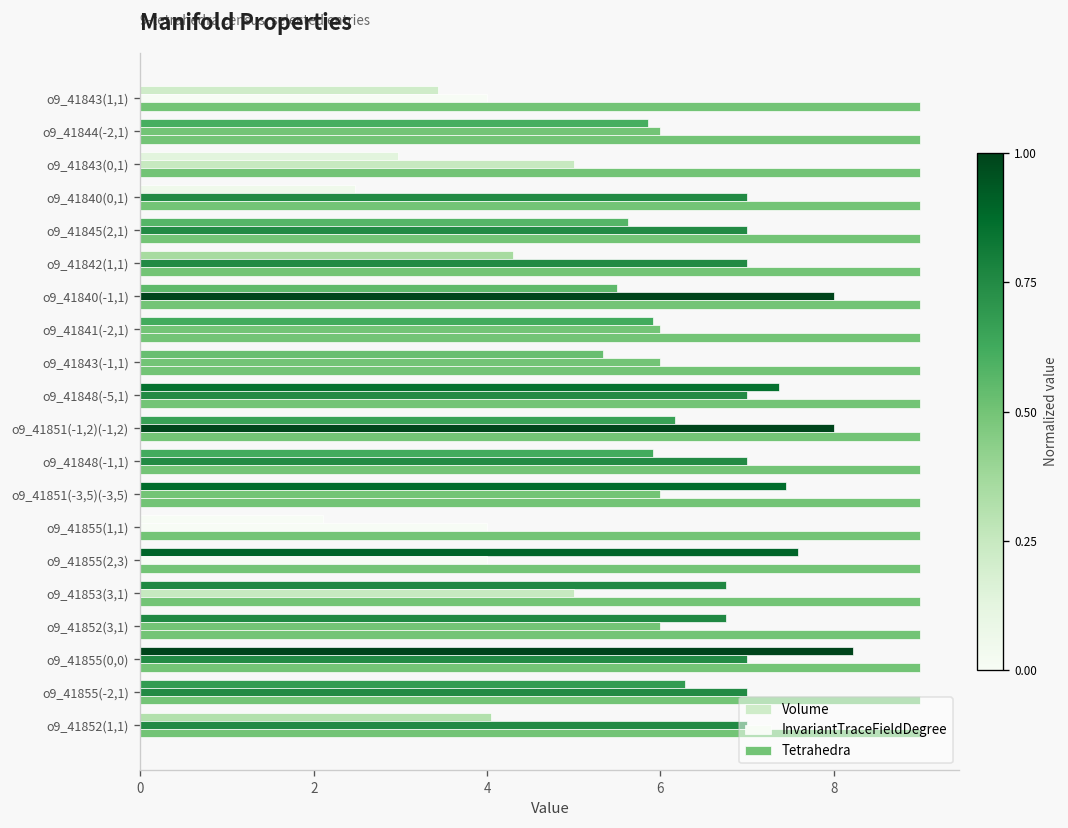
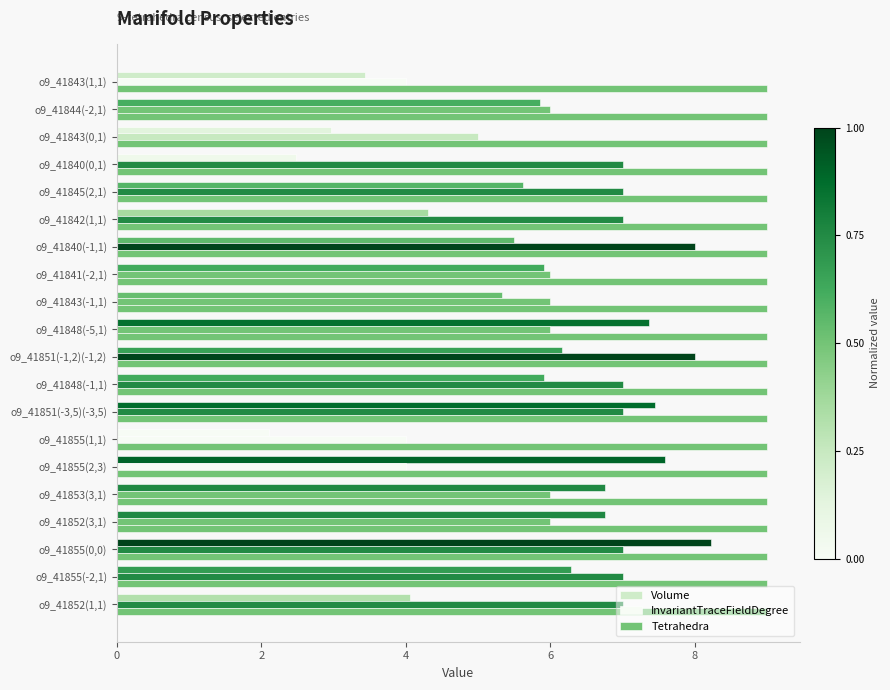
InvariantTraceFieldDegree, o9_41848(-5,1): 7 -> 6
InvariantTraceFieldDegree, o9_41851(-3,5)(-3,5): 6 -> 7
InvariantTraceFieldDegree, o9_41853(3,1): 5 -> 6
